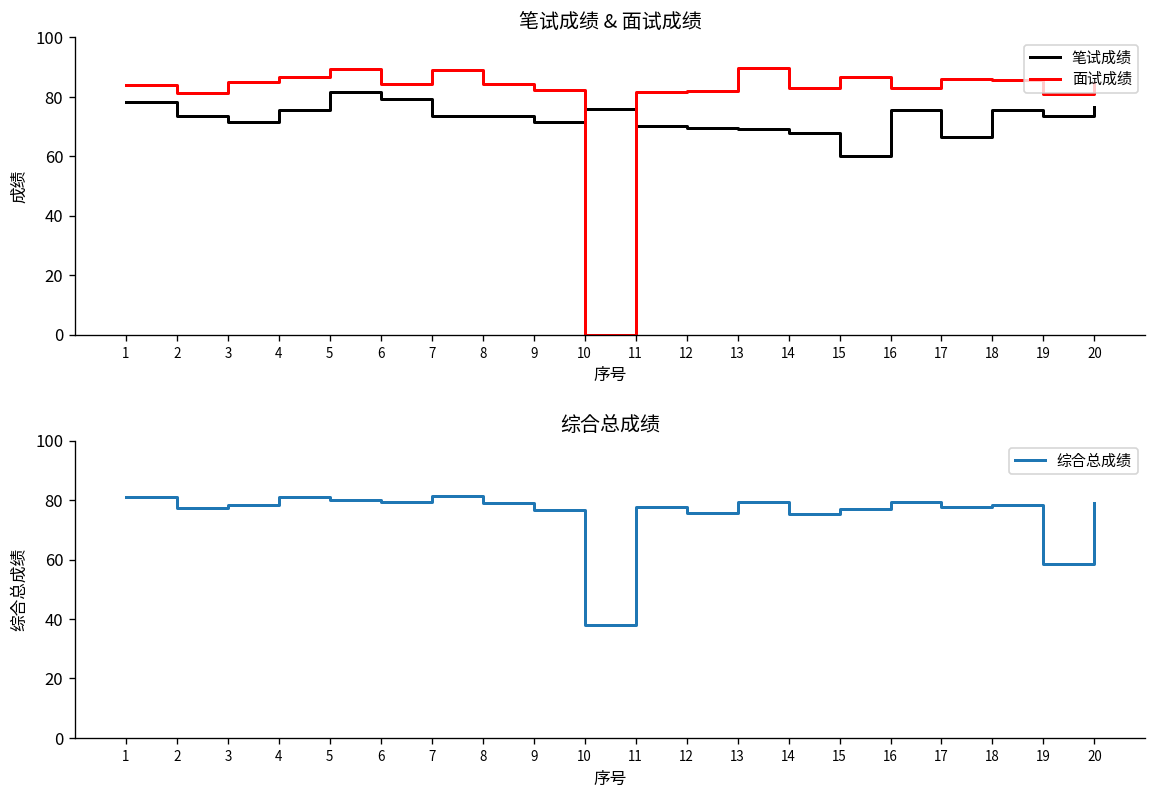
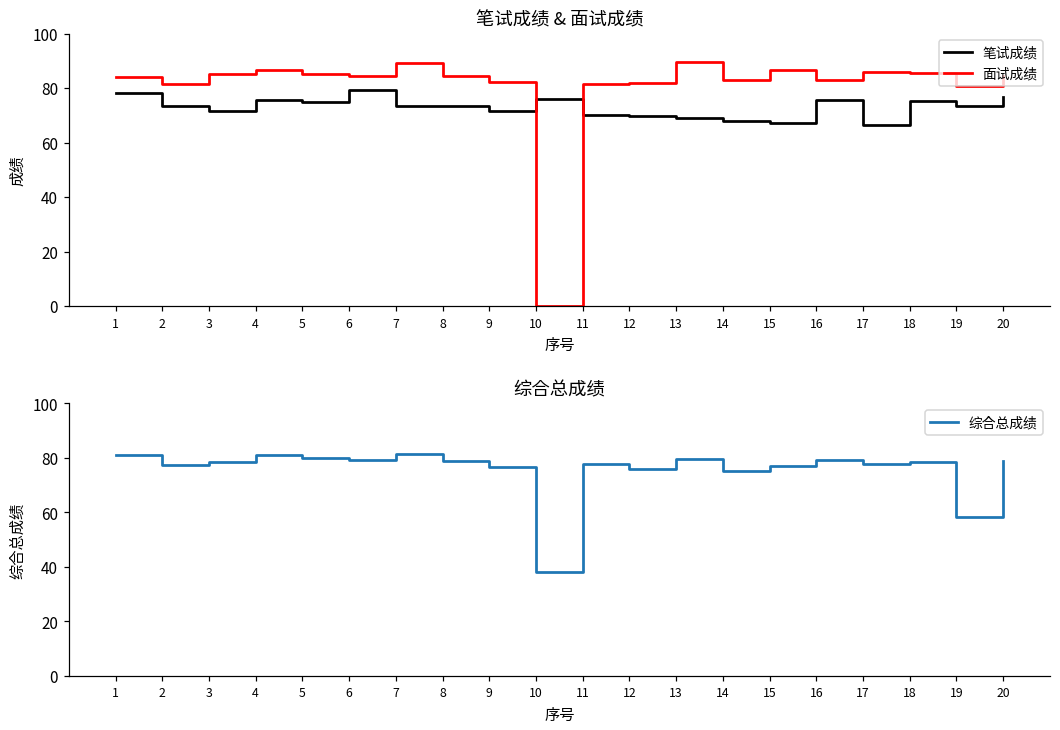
笔试成绩 & 面试成绩, 笔试成绩, 5: 81 -> 75
笔试成绩 & 面试成绩, 面试成绩, 5: 89 -> 85
笔试成绩 & 面试成绩, 笔试成绩, 15: 60 -> 67
